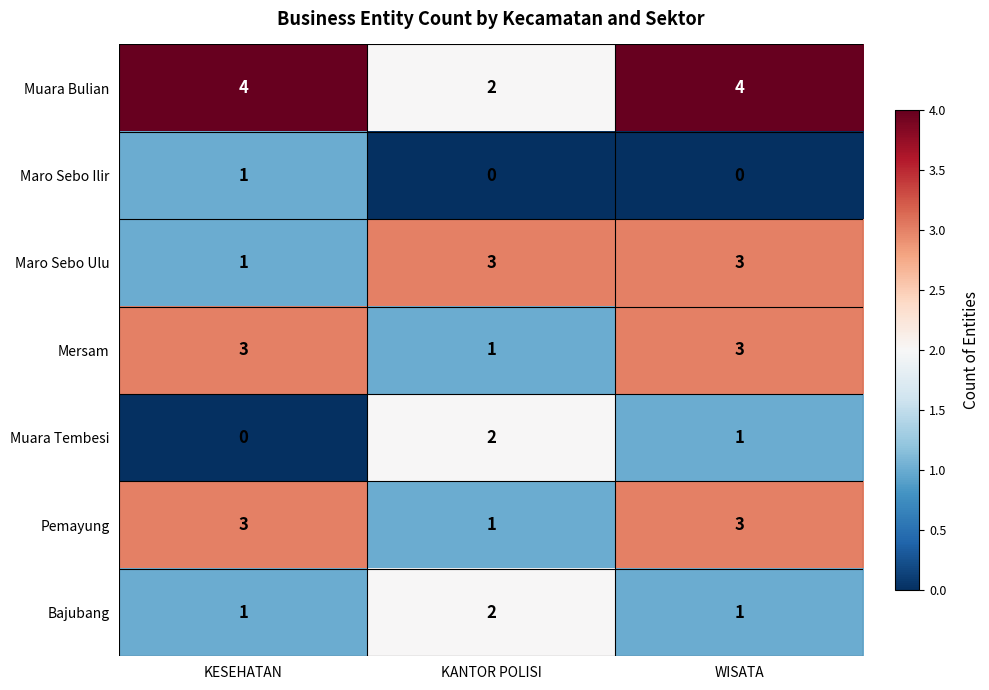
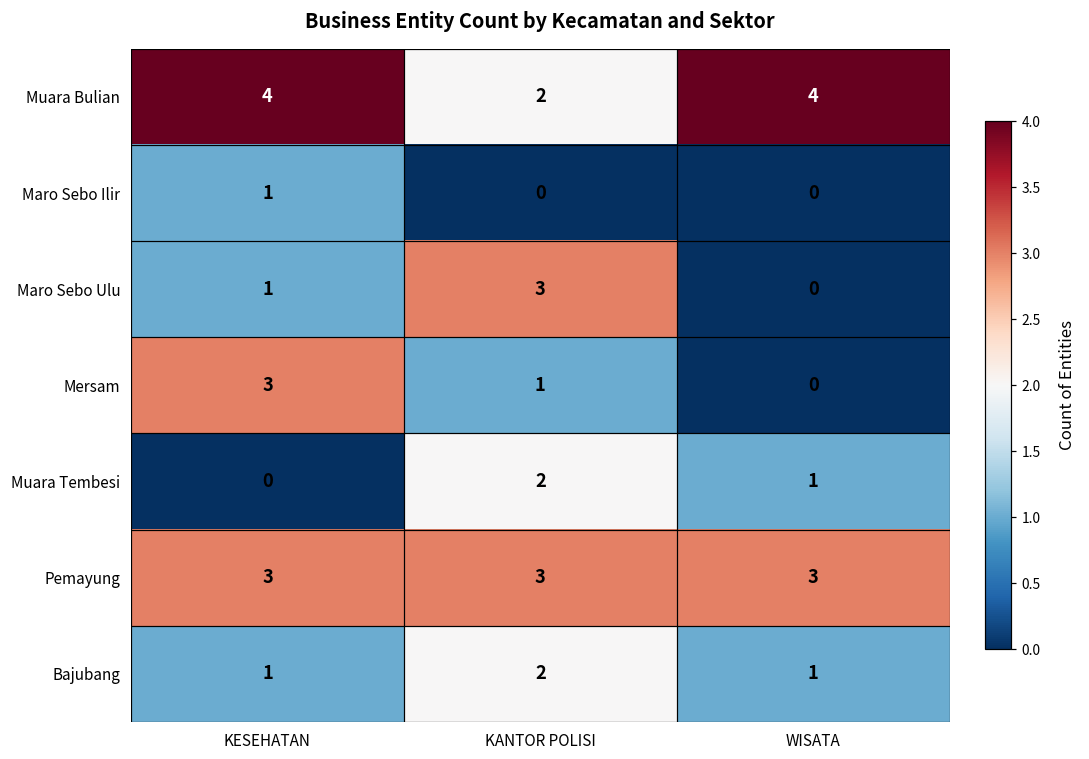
Maro Sebo Ulu, WISATA: 3 -> 0
Mersam, WISATA: 3 -> 0
Pemayung, KANTOR POLISI: 1 -> 3
